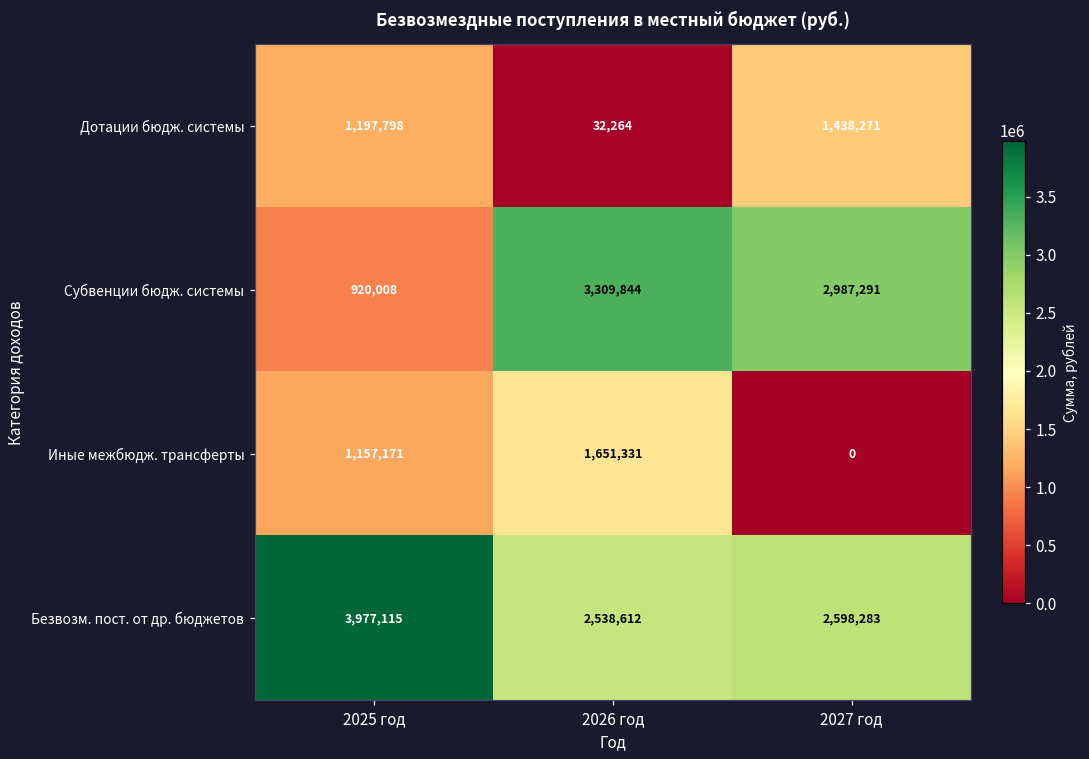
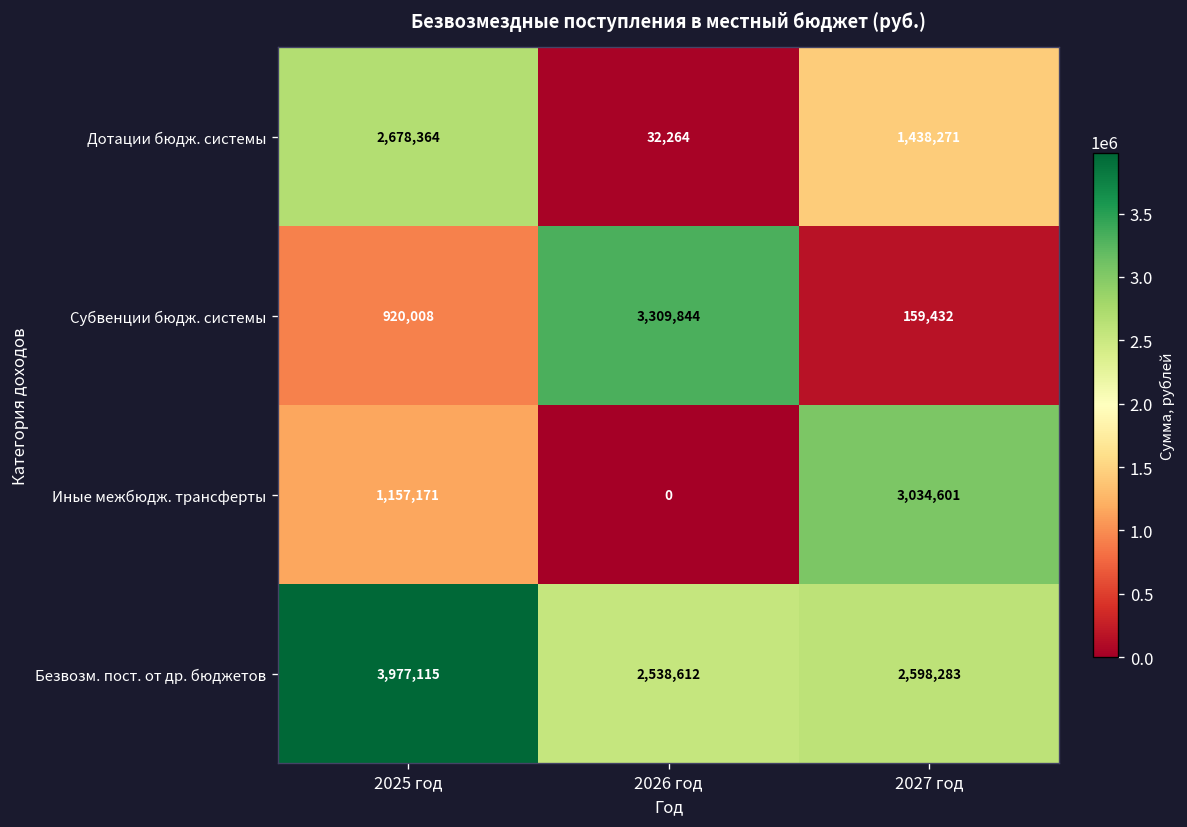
Дотации бюдж. системы, 2025 год: 1,197,798 -> 2,678,364
Субвенции бюдж. системы, 2027 год: 2,987,291 -> 159,432
Иные межбюдж. трансферты, 2026 год: 1,651,331 -> 0
Иные межбюдж. трансферты, 2027 год: 0 -> 3,034,601
